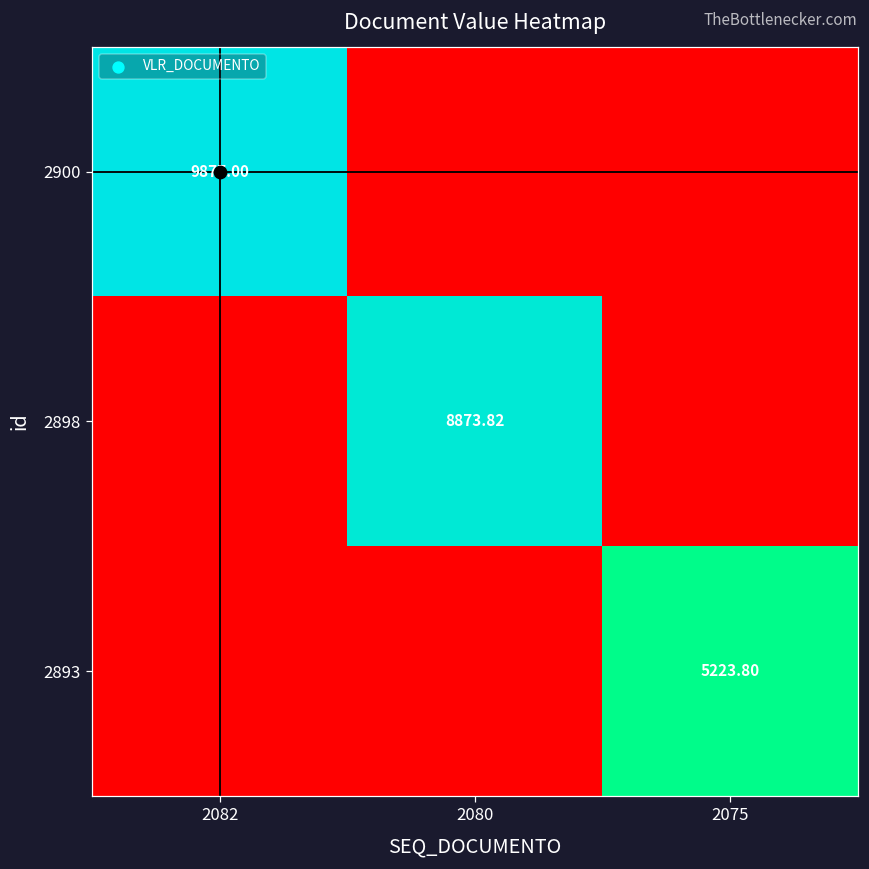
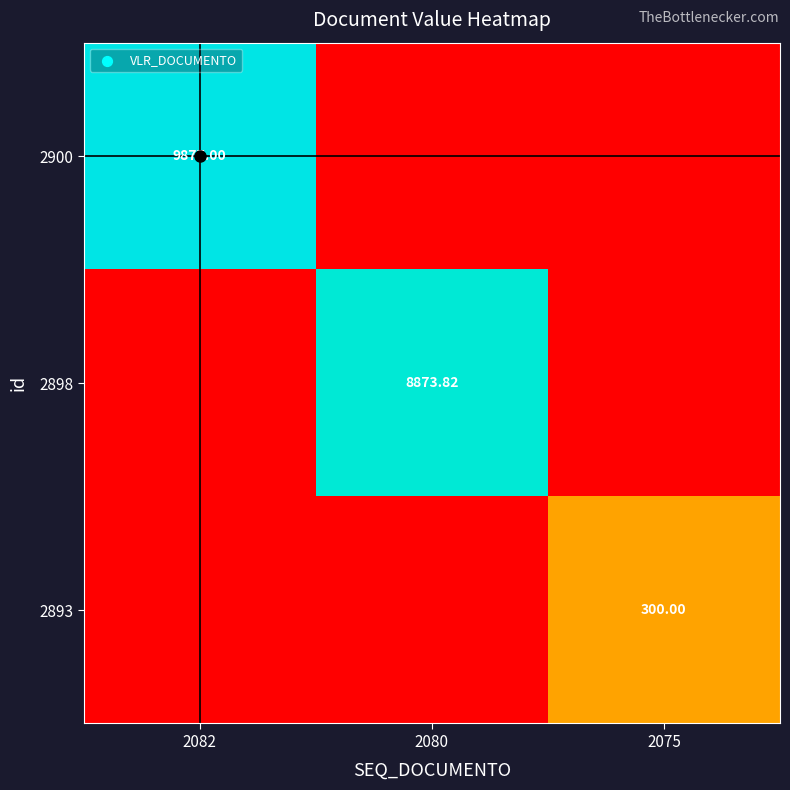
2893, 2075: 5223.80 -> 300.00
